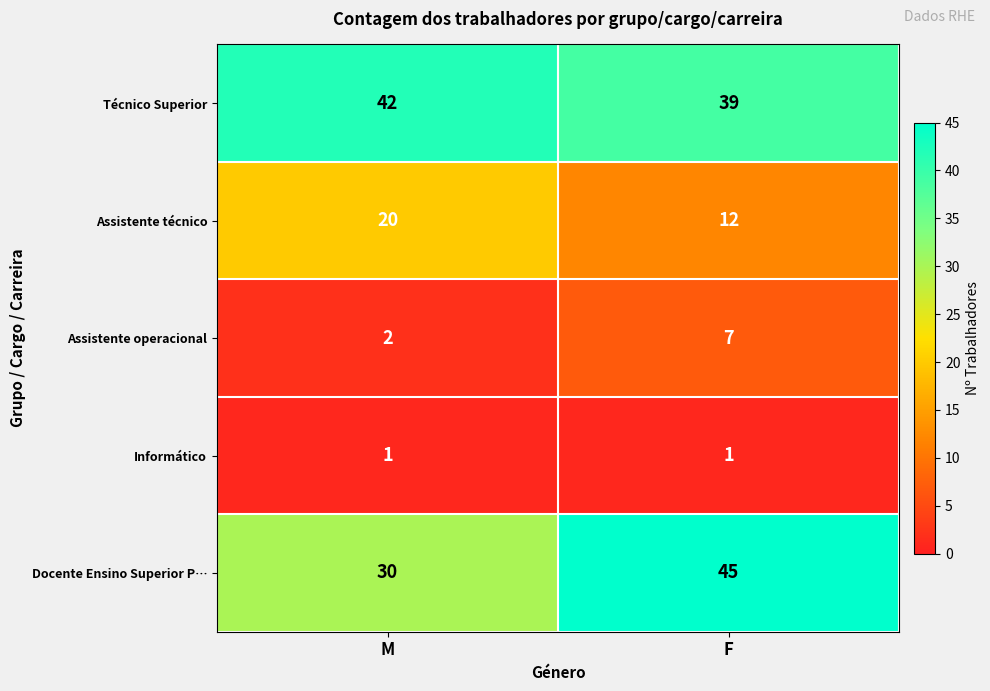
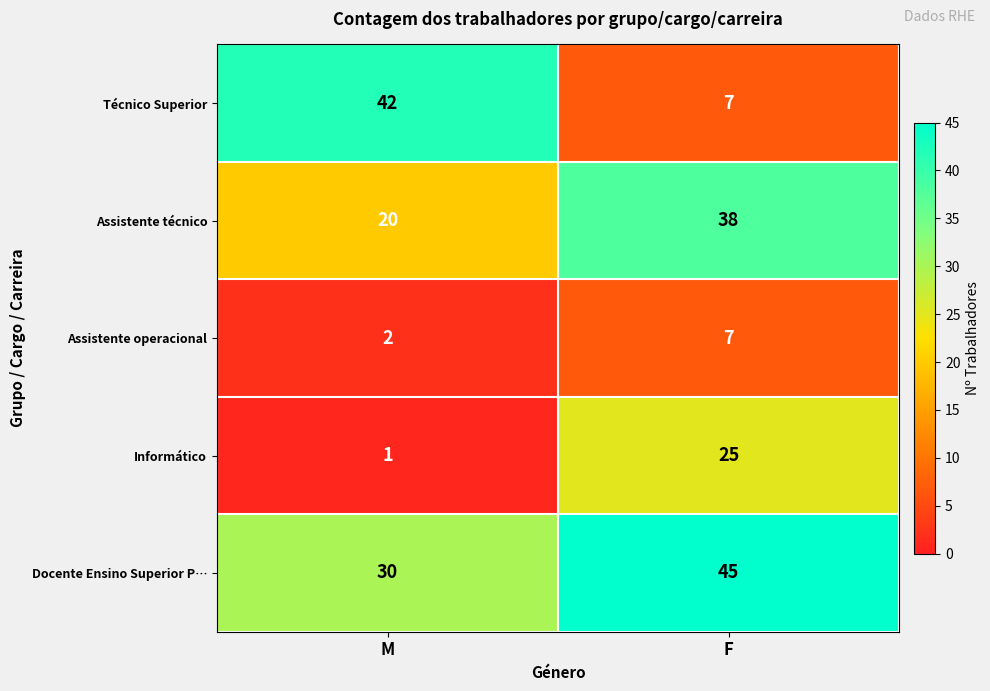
Técnico Superior, F: 39 -> 7
Assistente técnico, F: 12 -> 38
Informático, F: 1 -> 25
